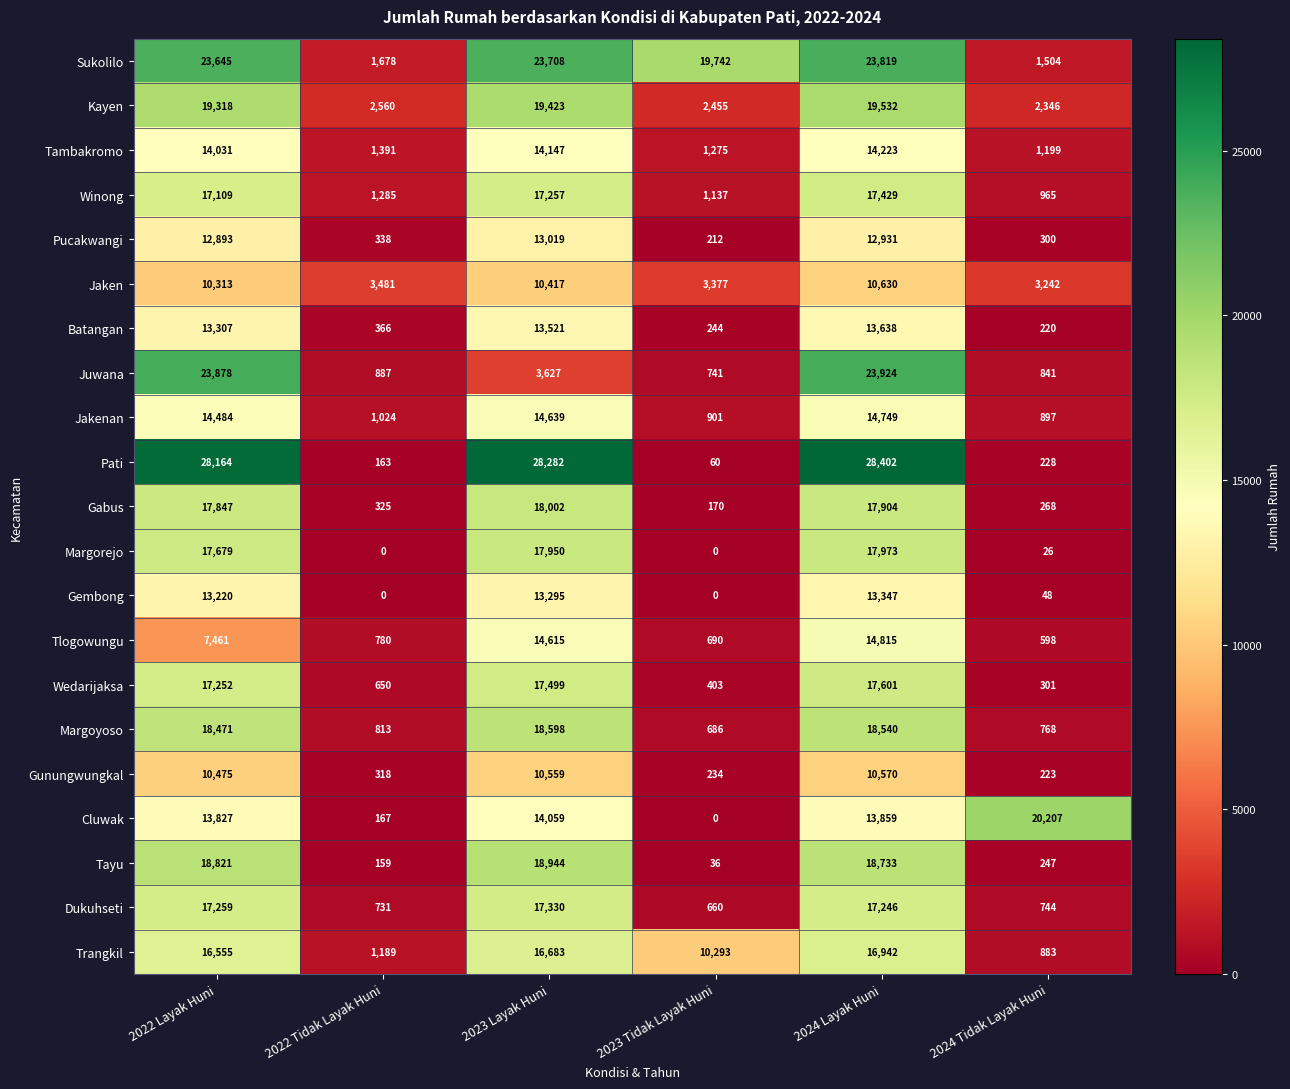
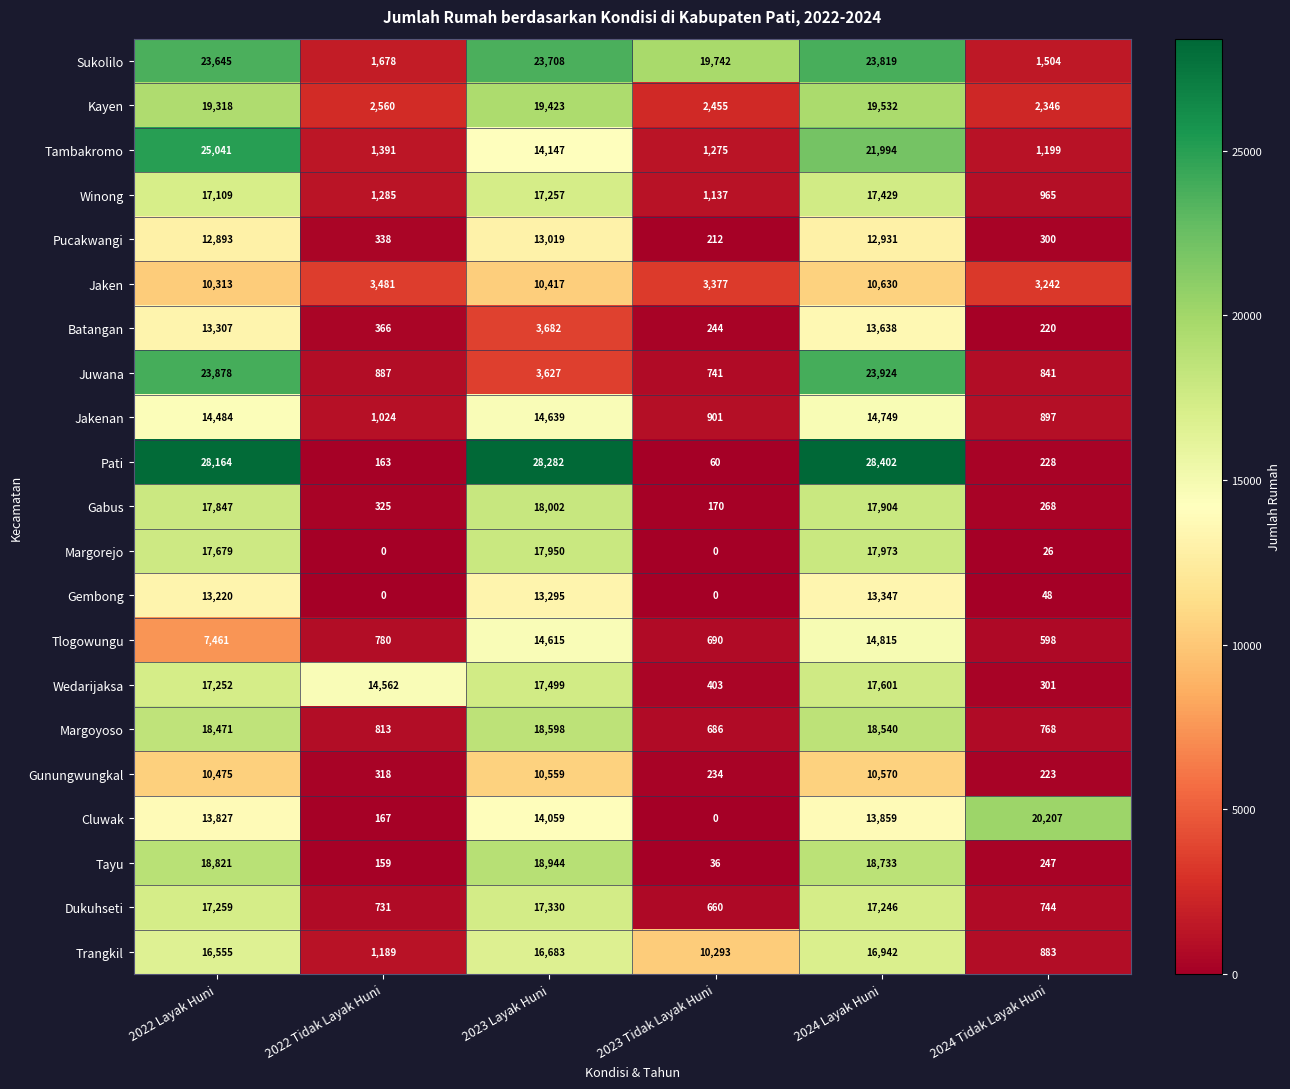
Tambakromo, 2022 Layak Huni: 14,031 -> 25,041
Tambakromo, 2024 Layak Huni: 14,223 -> 21,994
Batangan, 2023 Layak Huni: 13,521 -> 3,682
Wedarijaksa, 2022 Tidak Layak Huni: 650 -> 14,562
